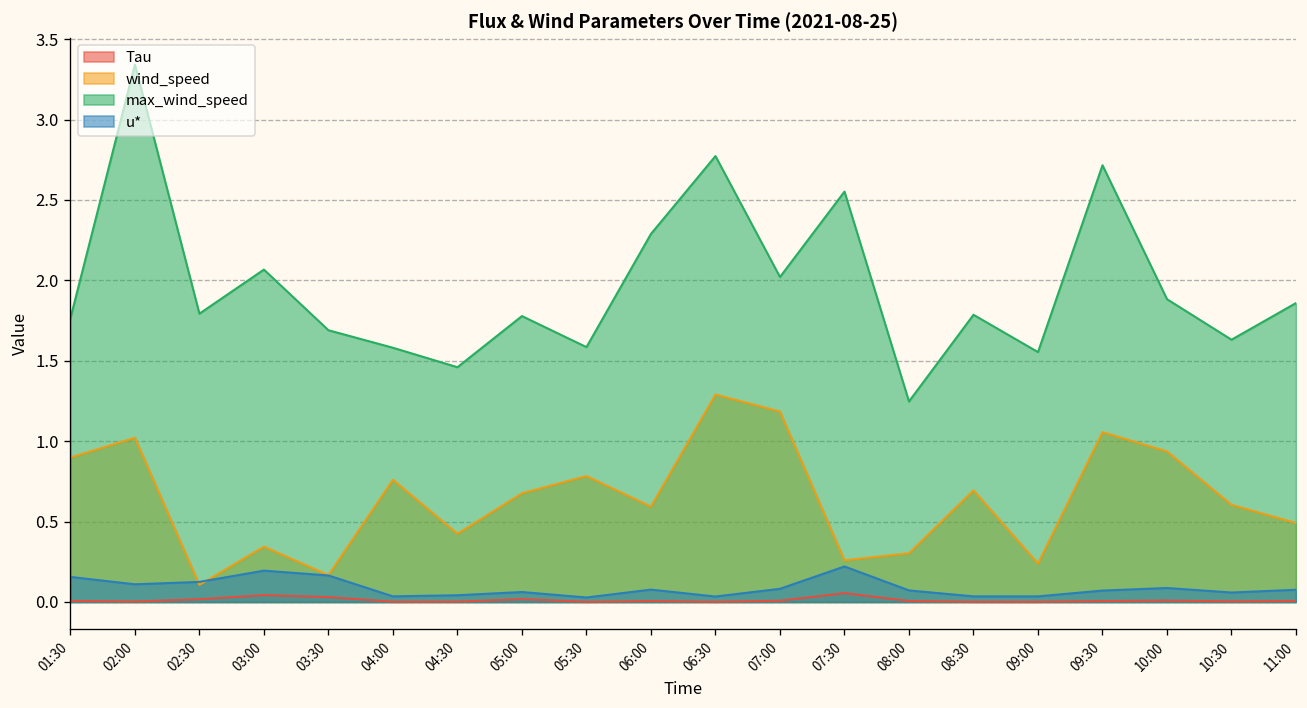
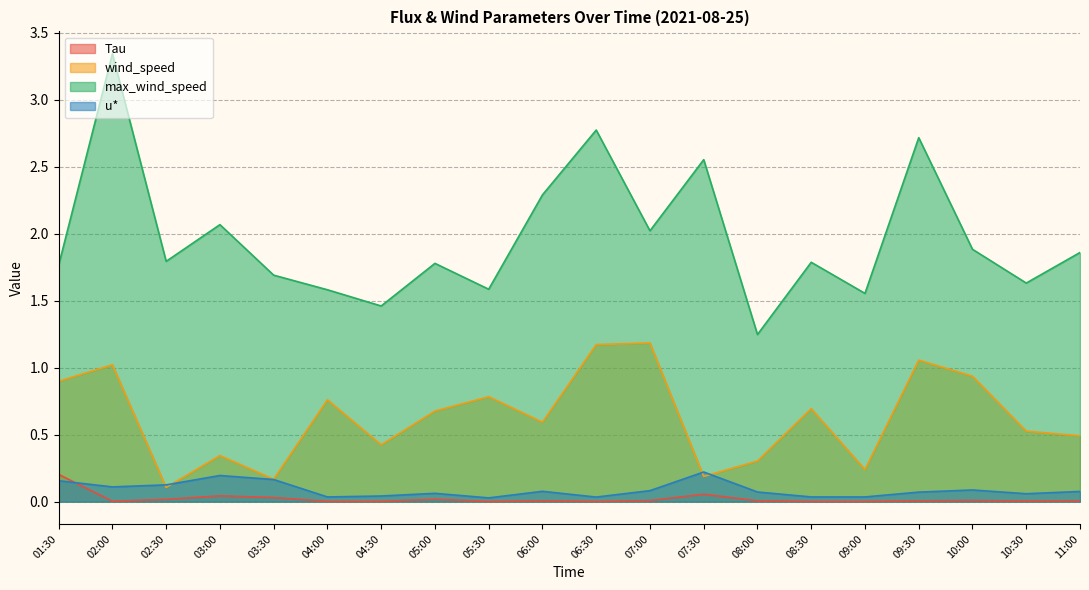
Tau, 01:30: 0.01 -> 0.20
wind_speed, 06:30: 1.29 -> 1.17
wind_speed, 07:30: 0.26 -> 0.19
wind_speed, 10:30: 0.60 -> 0.53
